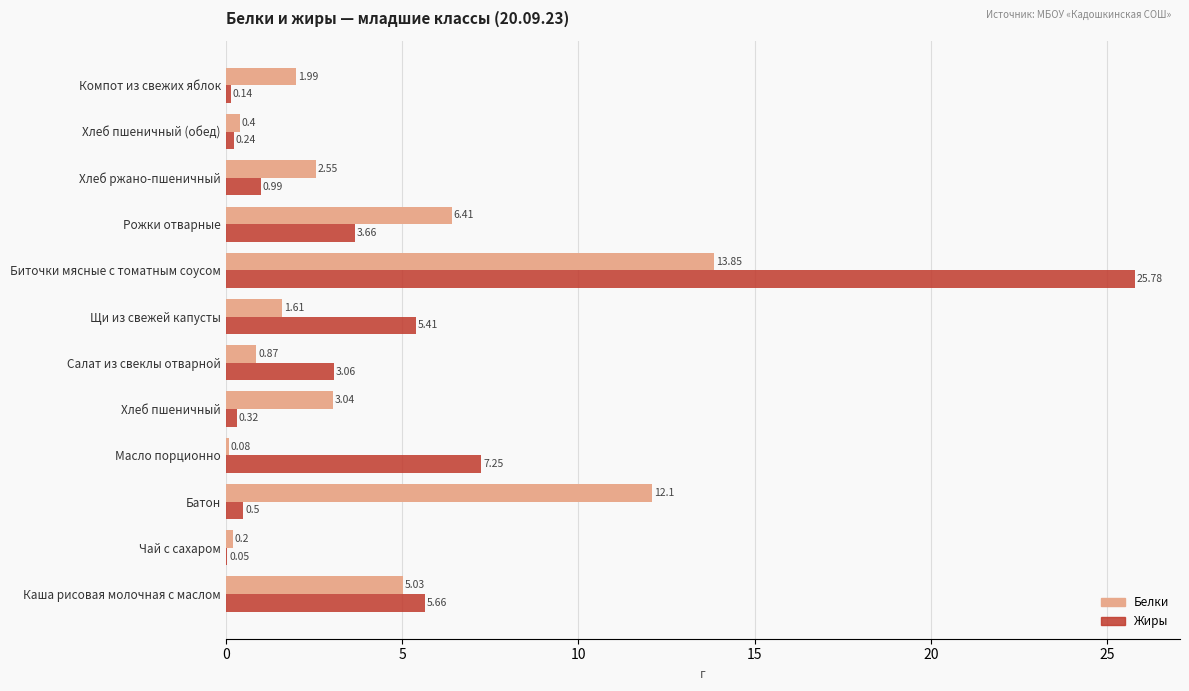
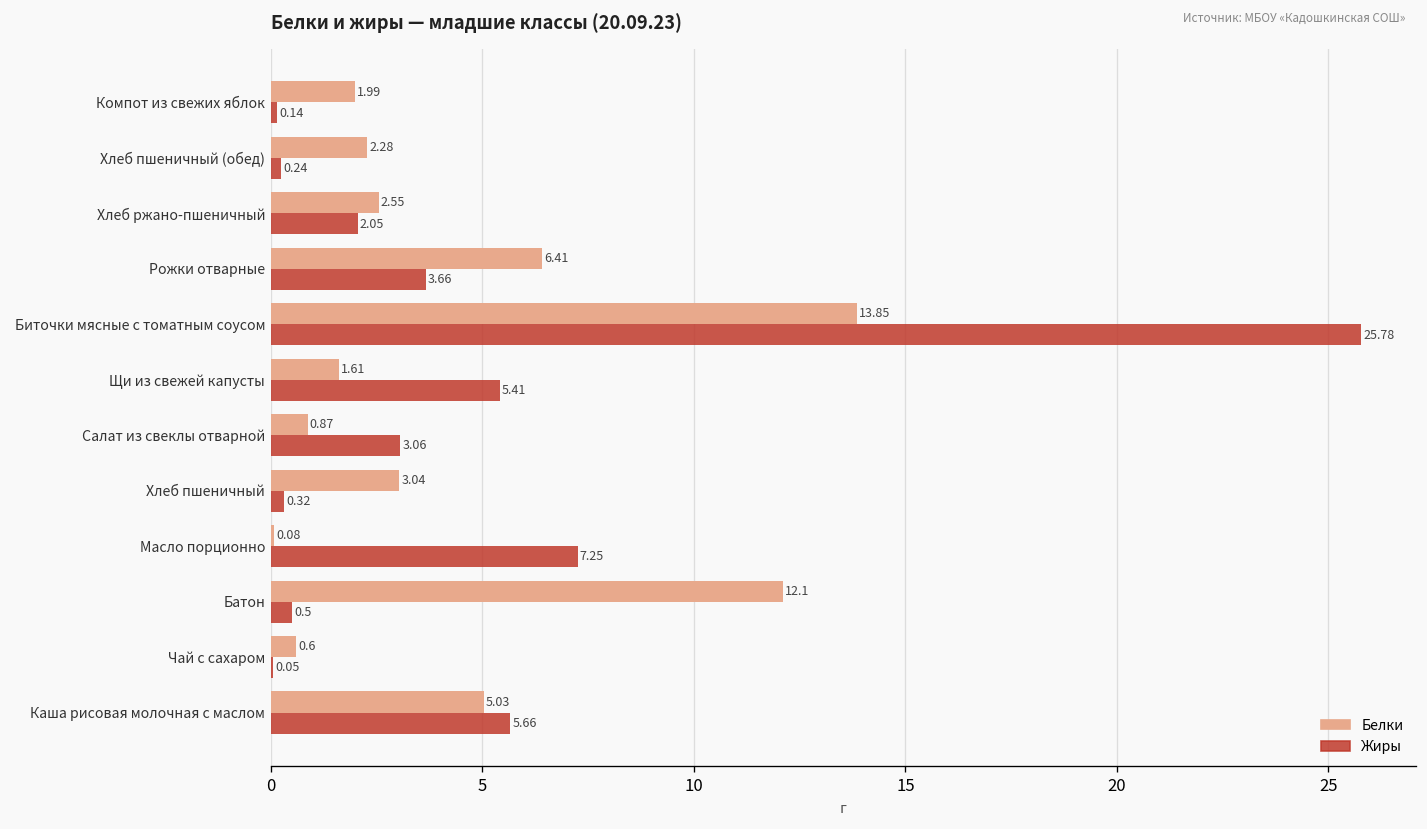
Белки, Хлеб пшеничный (обед): 0.4 -> 2.28
Жиры, Хлеб ржано-пшеничный: 0.99 -> 2.05
Белки, Чай с сахаром: 0.2 -> 0.6
